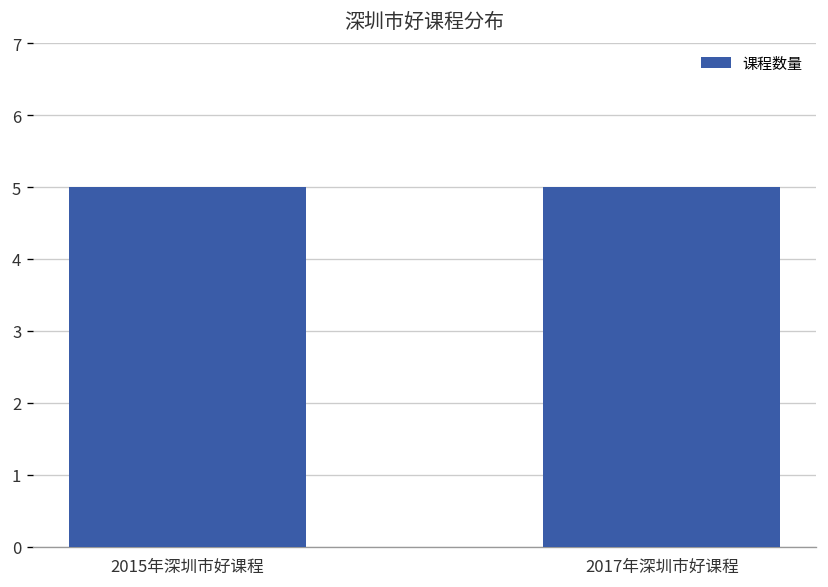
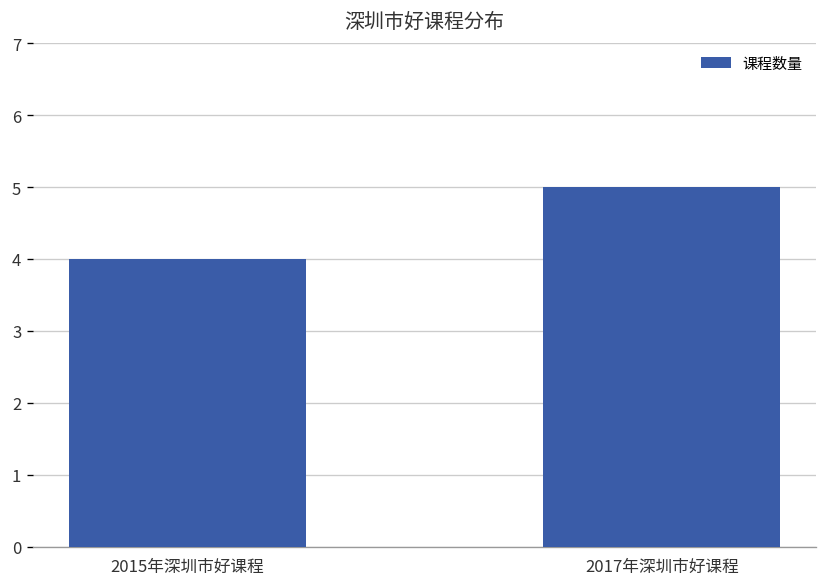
2015年深圳市好课程: 5 -> 4
